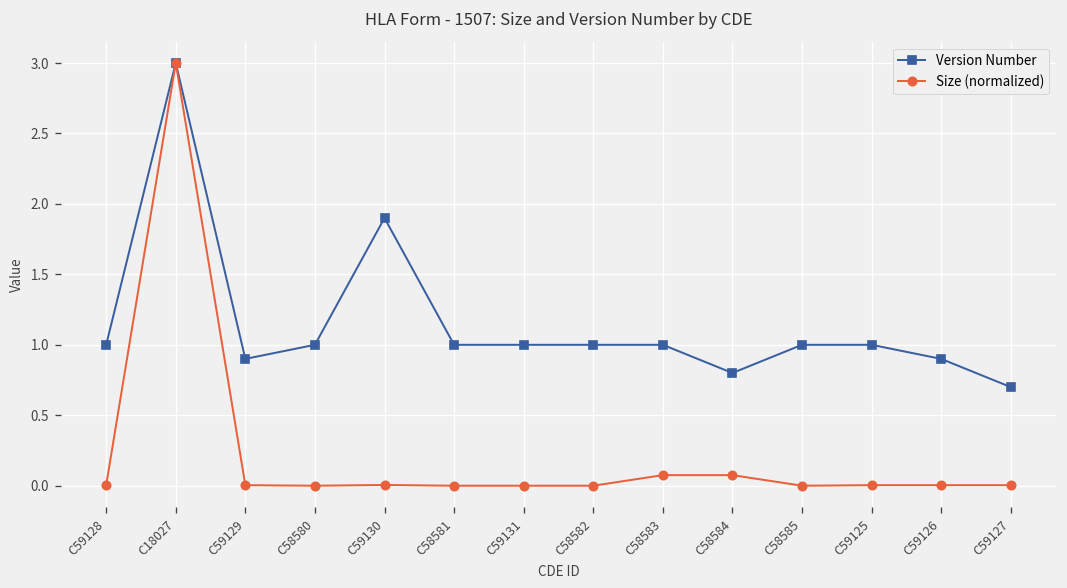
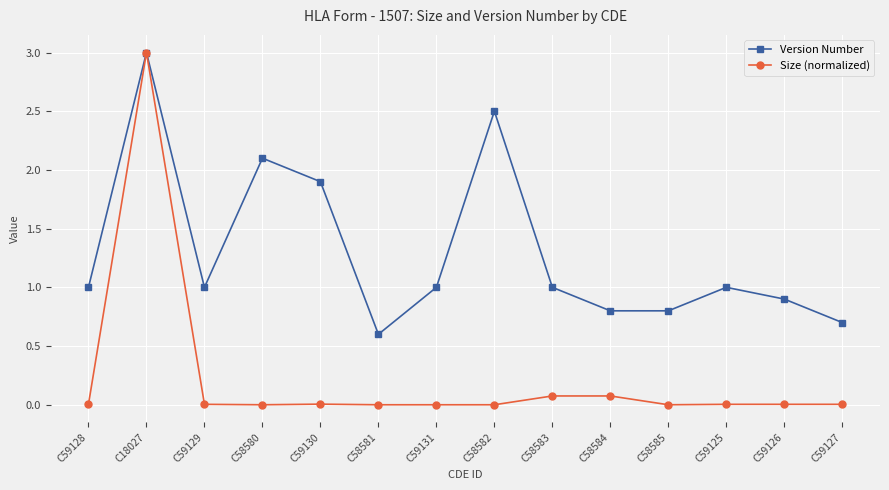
Version Number, C59129: 0.9 -> 1.0
Version Number, C58580: 1.0 -> 2.1
Version Number, C58581: 1.0 -> 0.6
Version Number, C58582: 1.0 -> 2.5
Version Number, C58585: 1.0 -> 0.8
